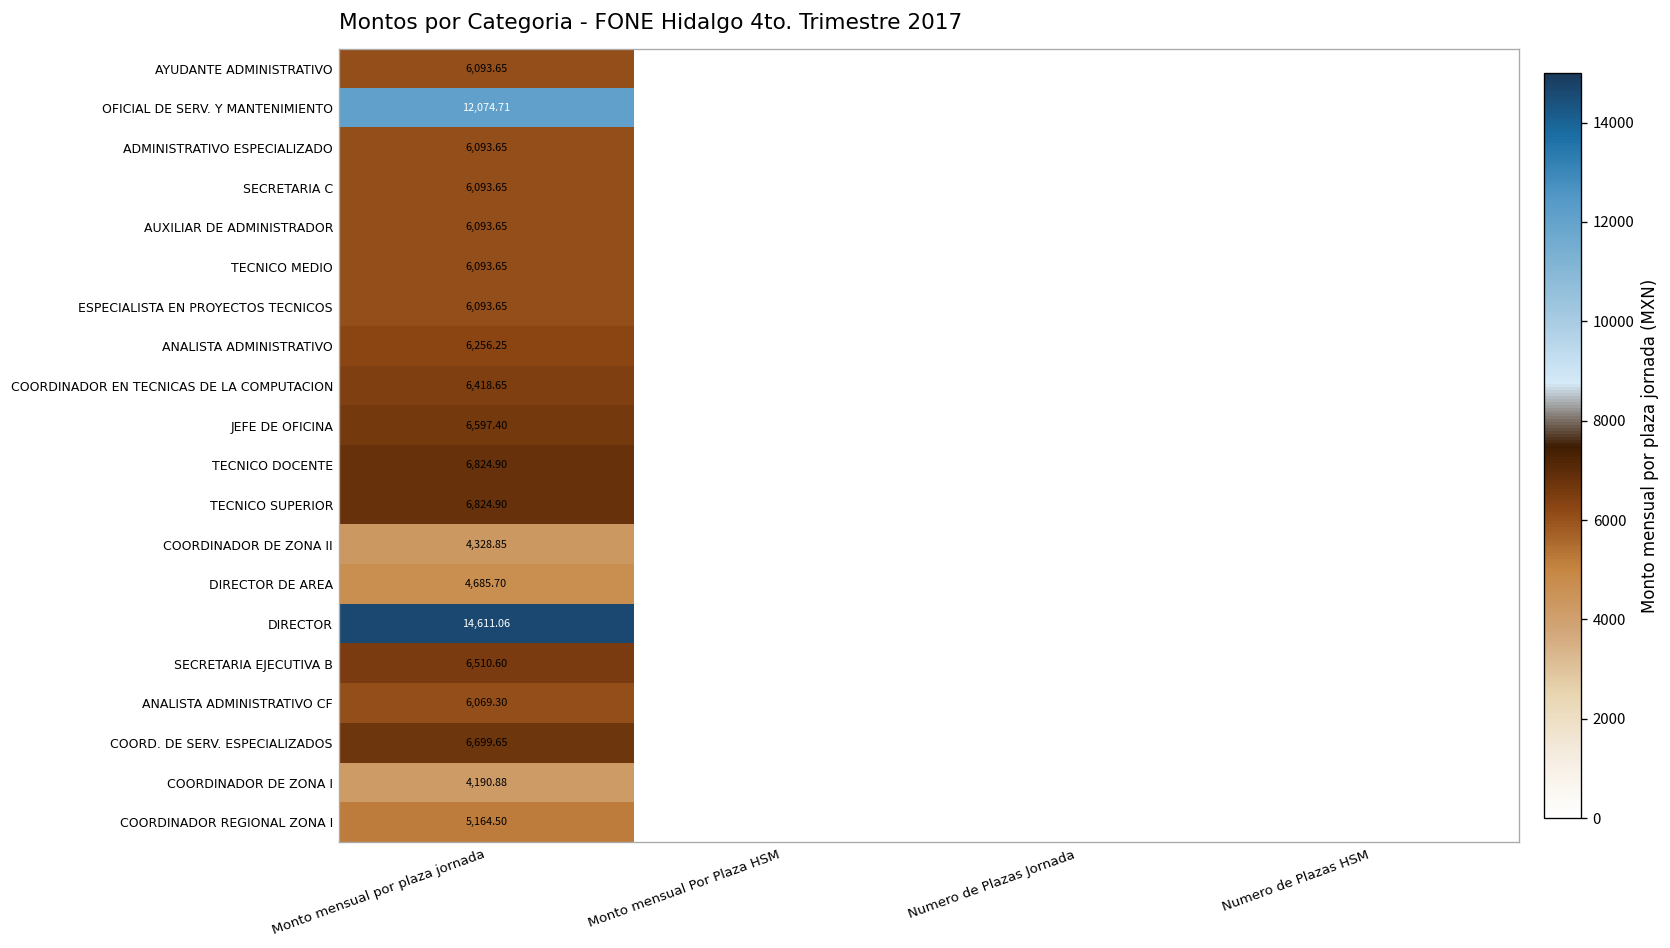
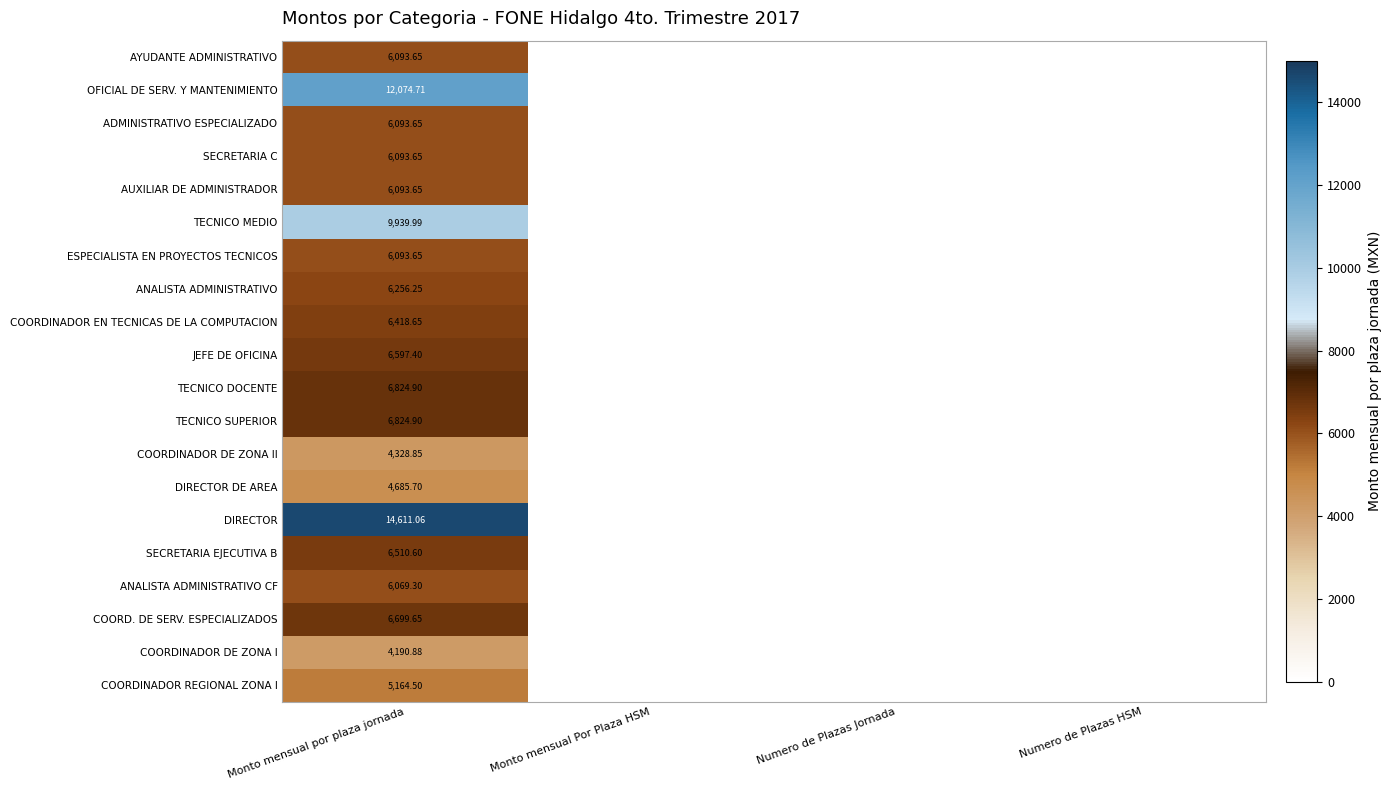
TECNICO MEDIO, Monto mensual por plaza jornada: 6,093.65 -> 9,939.99
